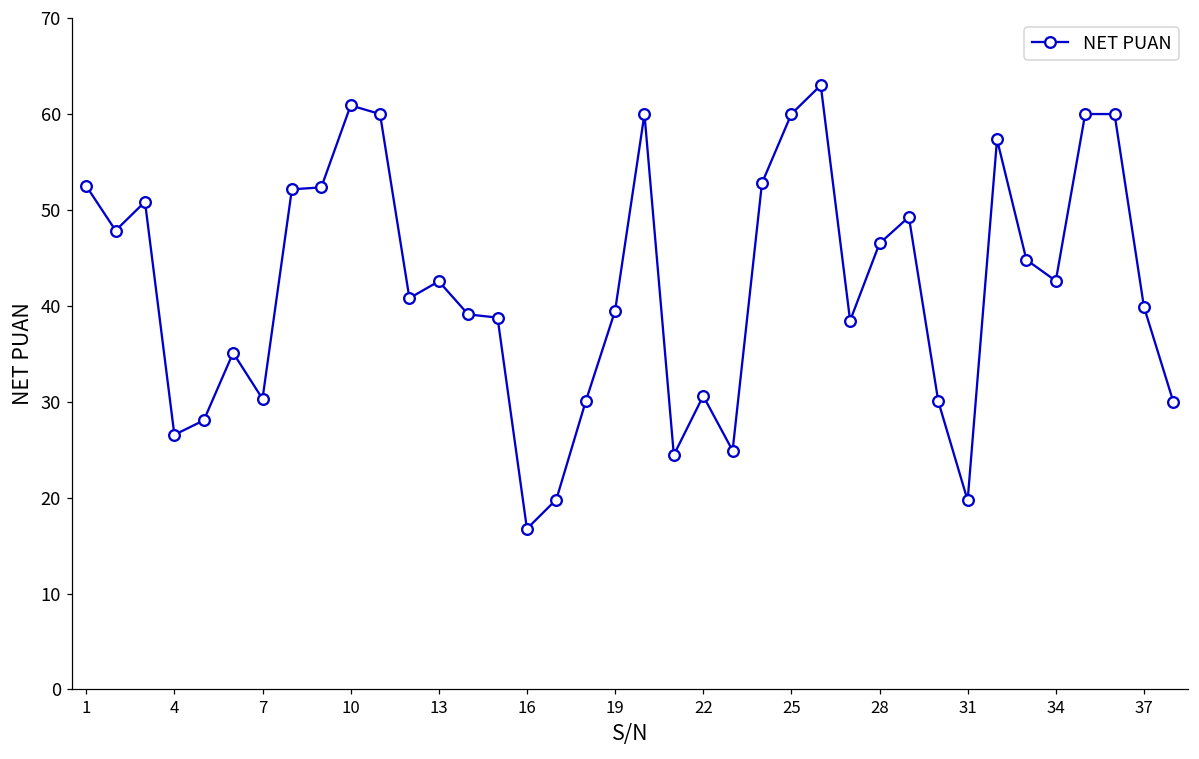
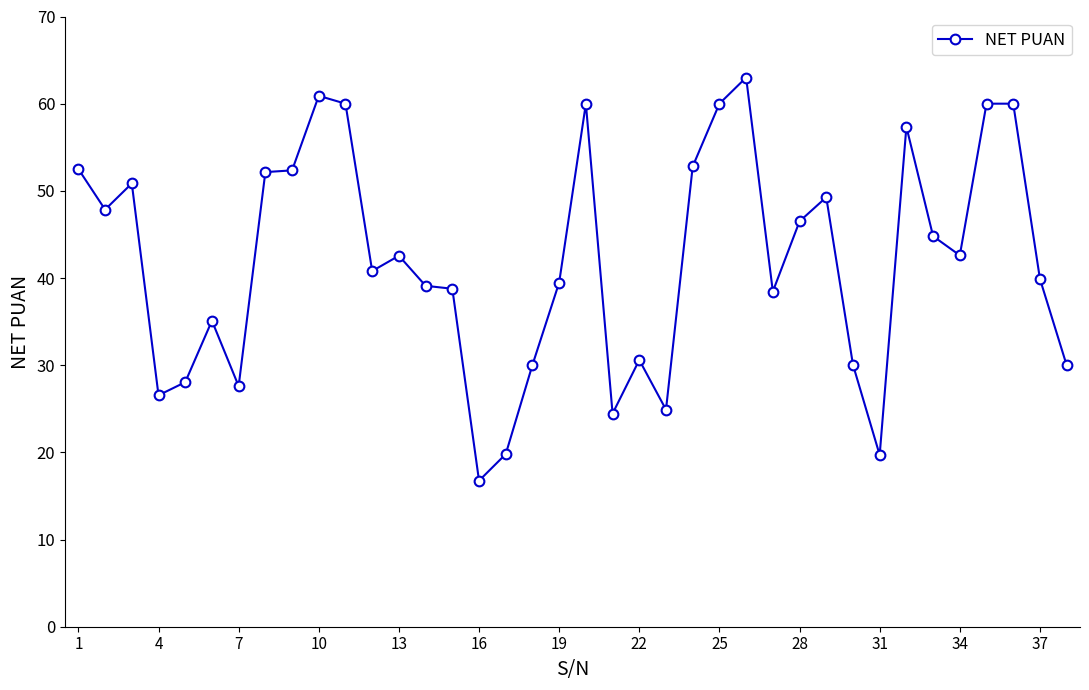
7: 30 -> 28
